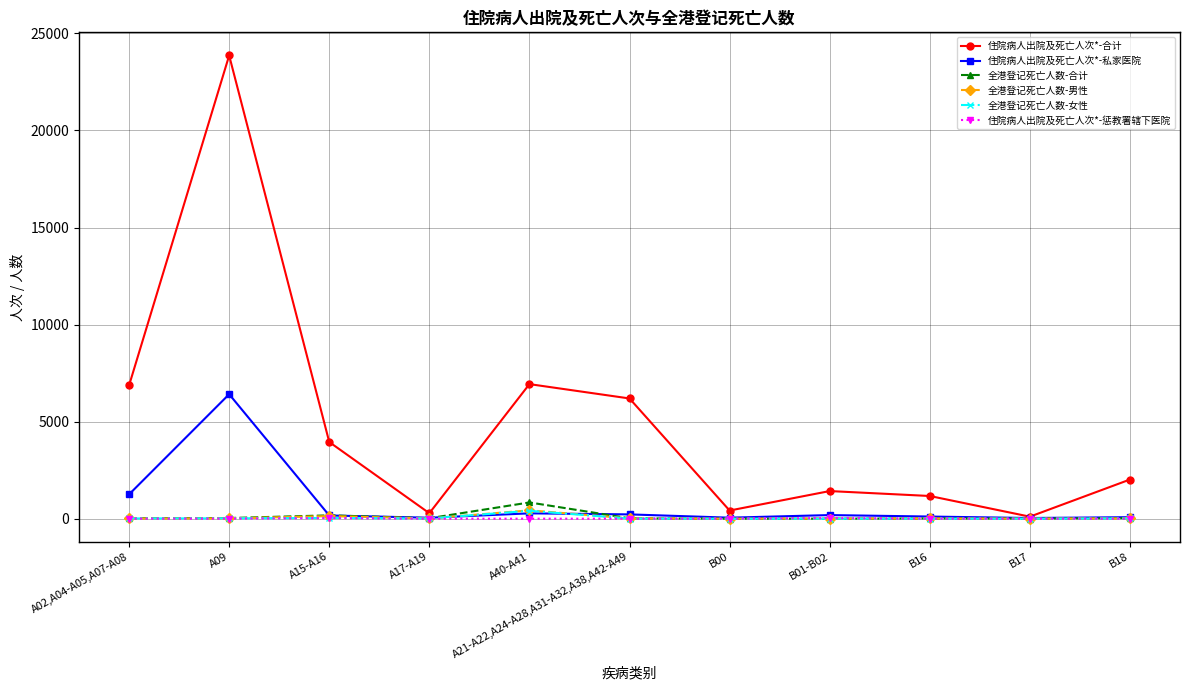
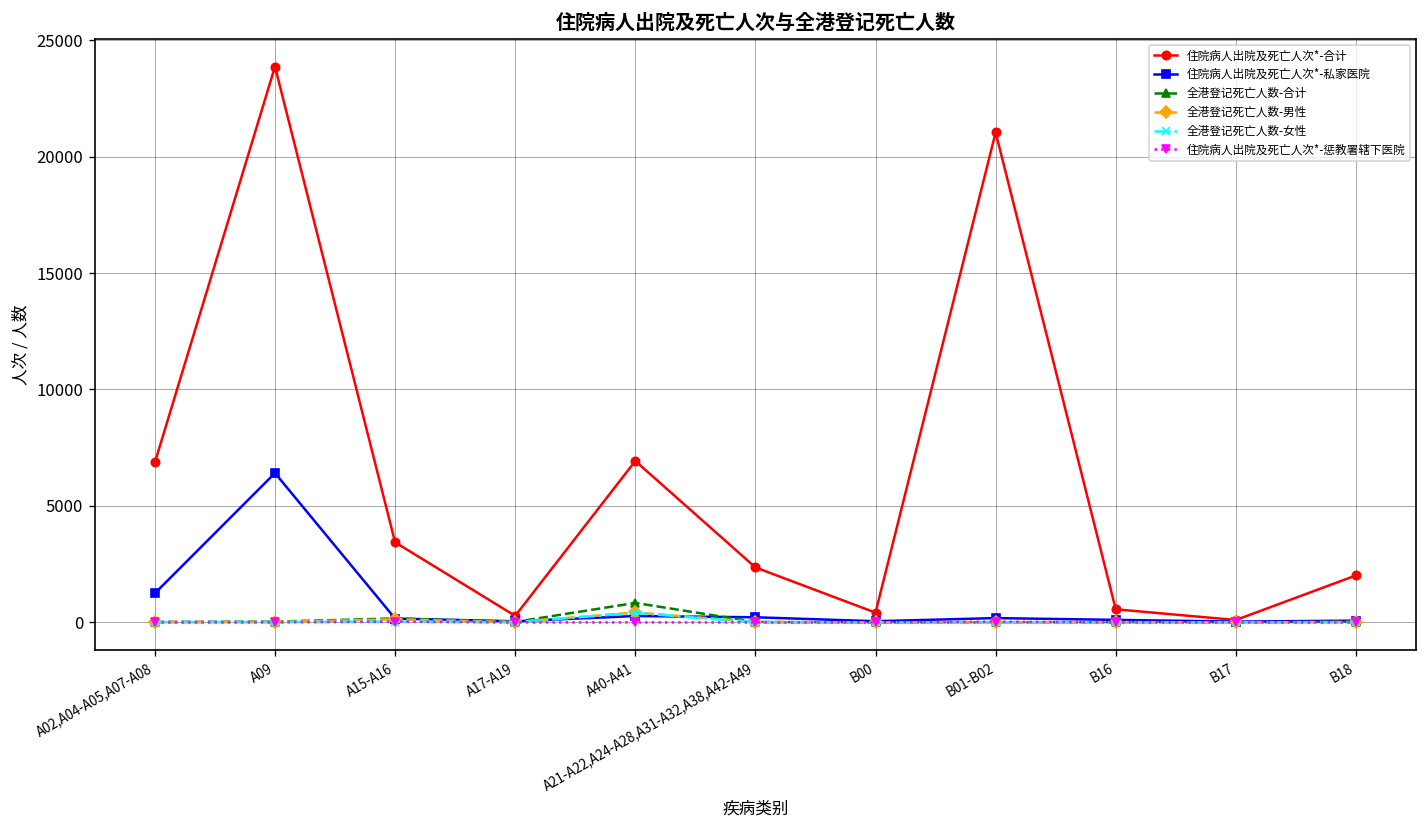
住院病人出院及死亡人次*-合计, A15-A16: 4000 -> 3400
住院病人出院及死亡人次*-合计, A21-A22,A24-A28,A31-A32,A38,A42-A49: 6200 -> 2400
住院病人出院及死亡人次*-合计, B01-B02: 1400 -> 21000
住院病人出院及死亡人次*-合计, B16: 1200 -> 600
